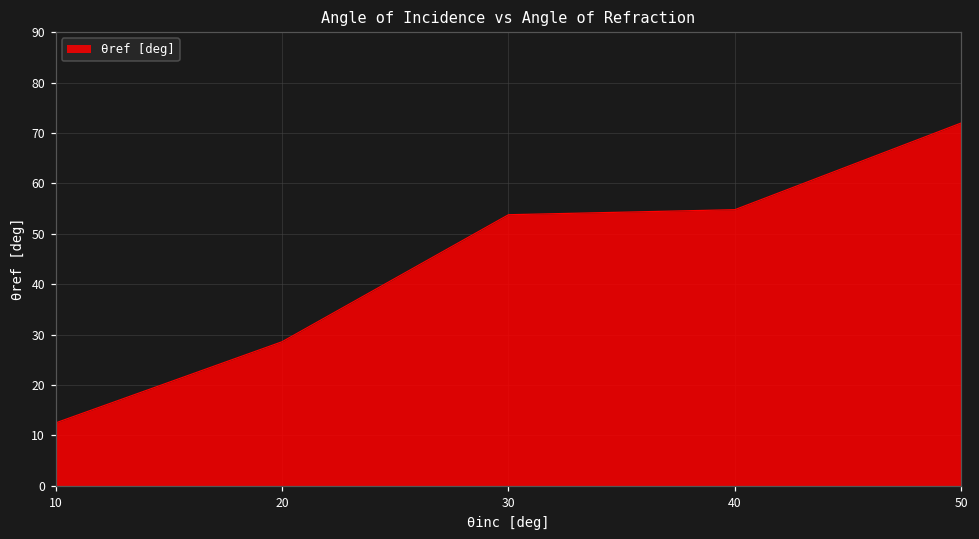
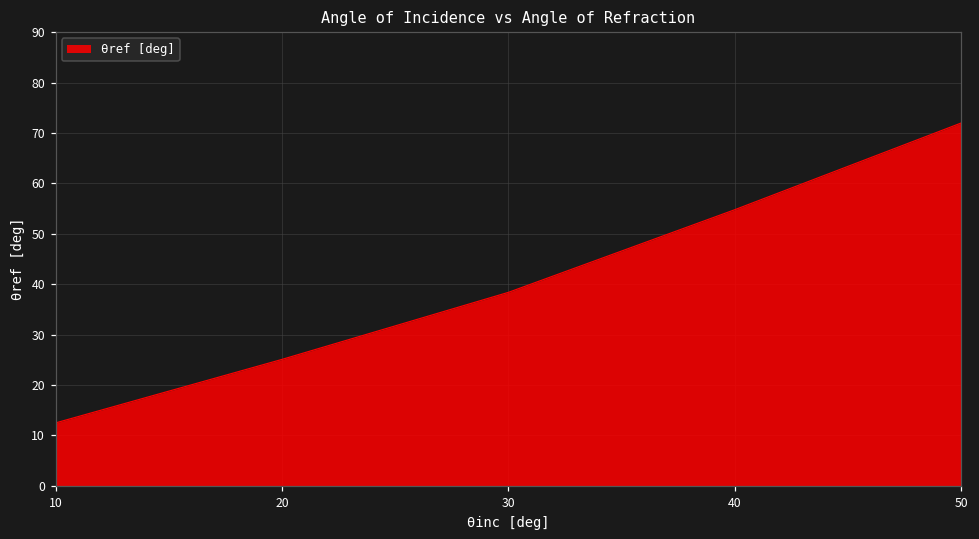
20: 29 -> 25
30: 54 -> 38
